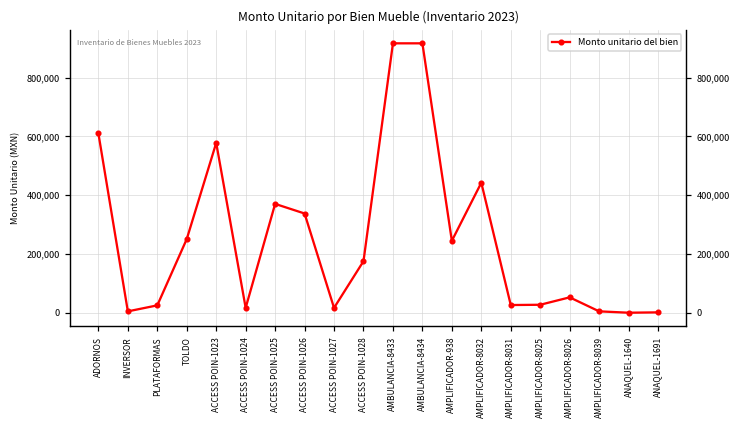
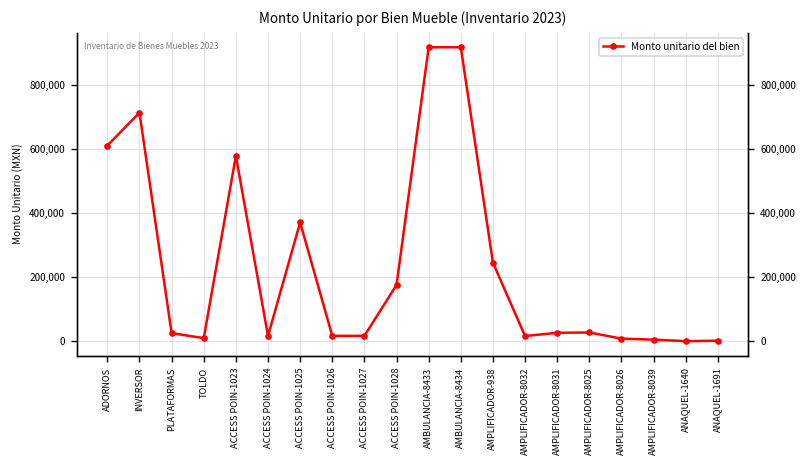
INVERSOR: 0 -> 710,000
TOLDO: 250,000 -> 10,000
ACCESS POIN-1026: 340,000 -> 20,000
AMPLIFICADOR-8032: 440,000 -> 20,000
AMPLIFICADOR-8026: 50,000 -> 10,000
